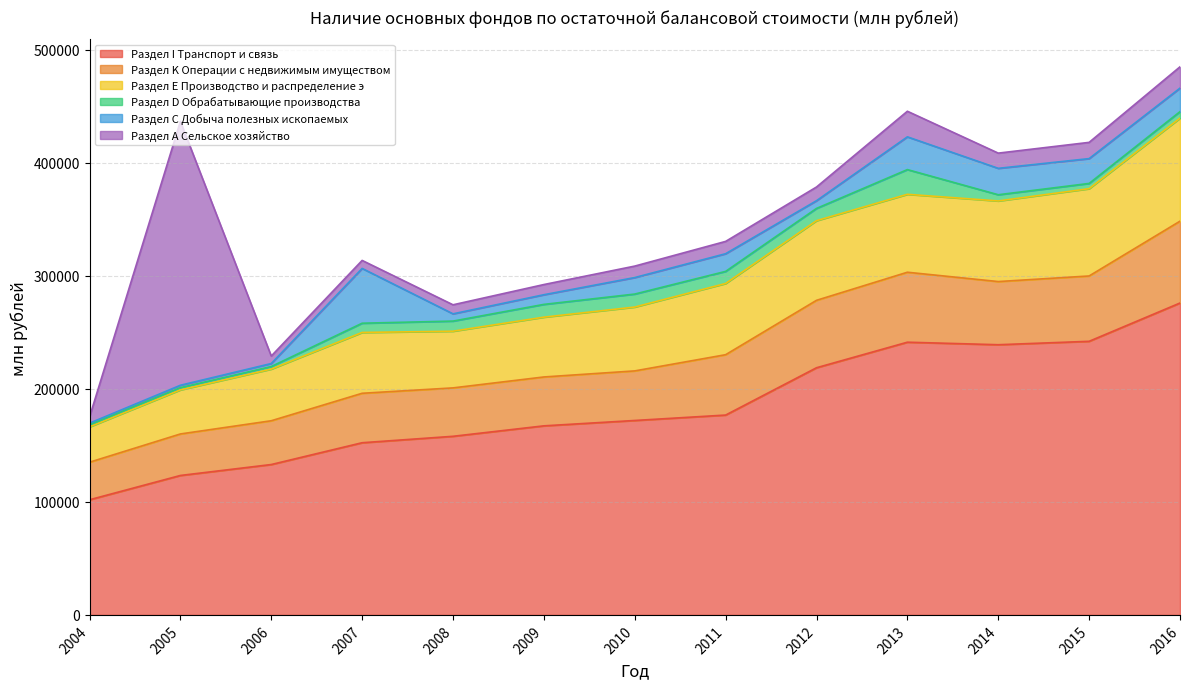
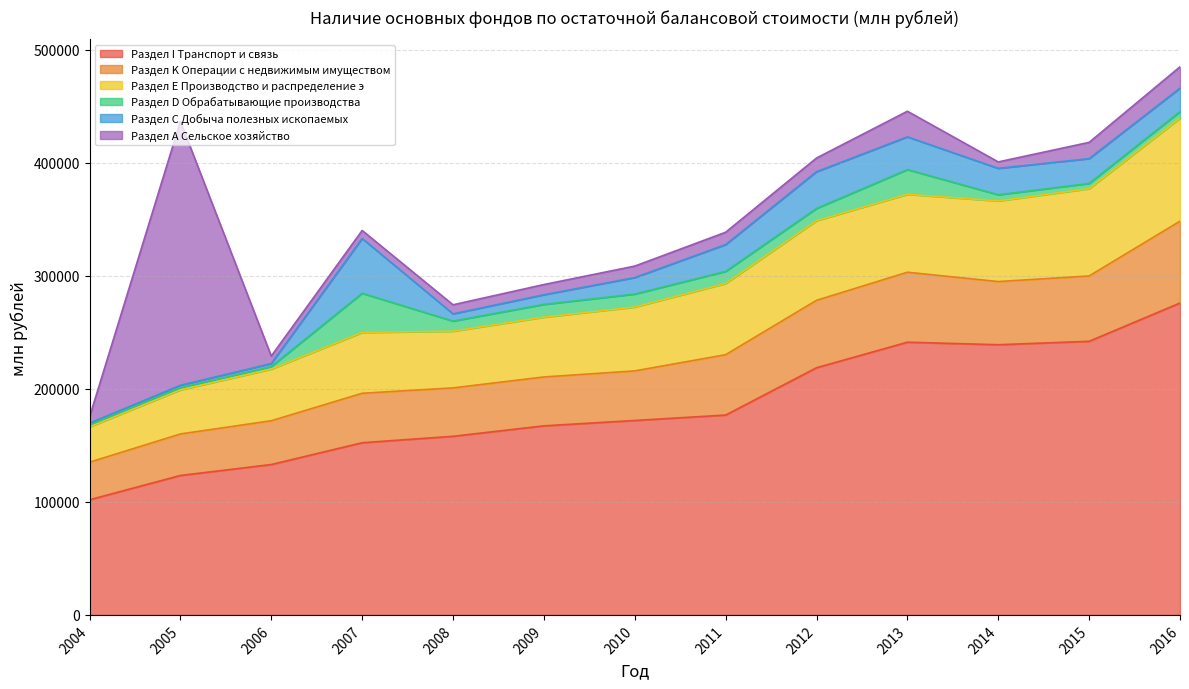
Раздел D Обрабатывающие производства, 2007: 8000 -> 35000
Раздел С Добыча полезных ископаемых, 2011: 16000 -> 24000
Раздел С Добыча полезных ископаемых, 2012: 7000 -> 32000
Раздел А Сельское хозяйство, 2014: 13000 -> 6000
